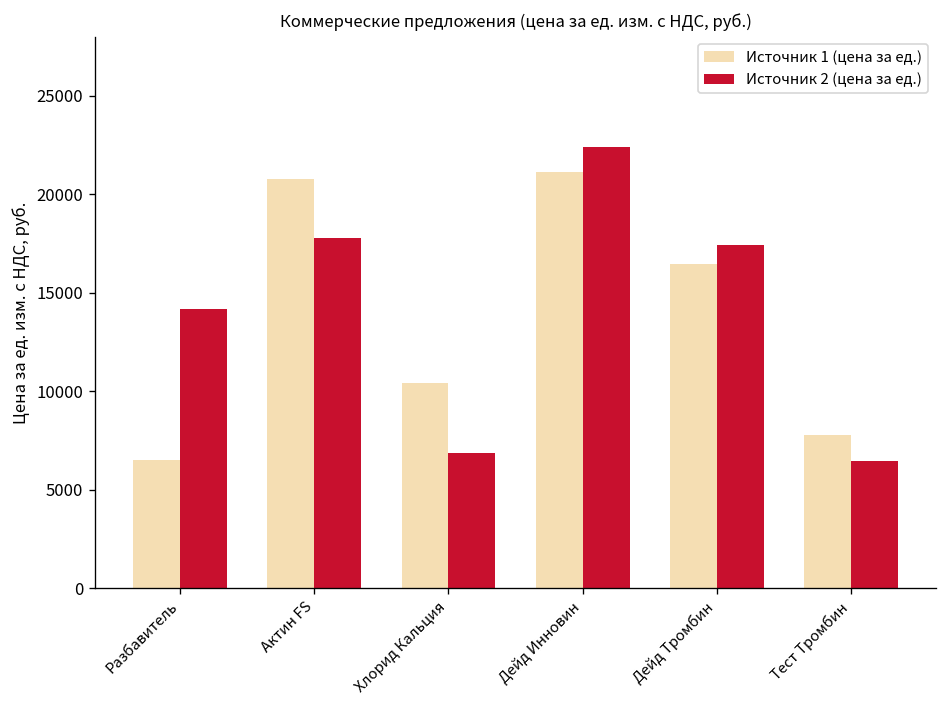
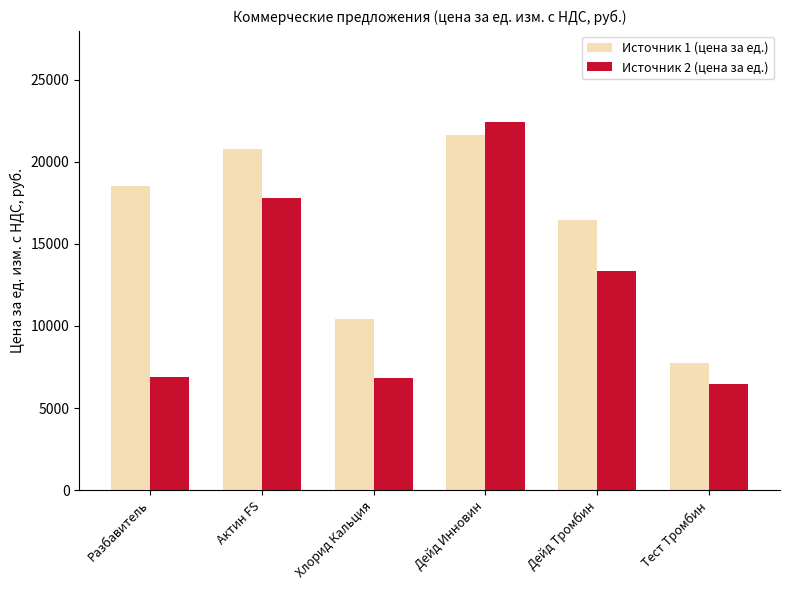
Источник 1 (цена за ед.), Разбавитель: 6500 -> 18500
Источник 2 (цена за ед.), Разбавитель: 14200 -> 6900
Источник 1 (цена за ед.), Дейд Инновин: 21100 -> 21600
Источник 2 (цена за ед.), Дейд Тромбин: 17400 -> 13400
